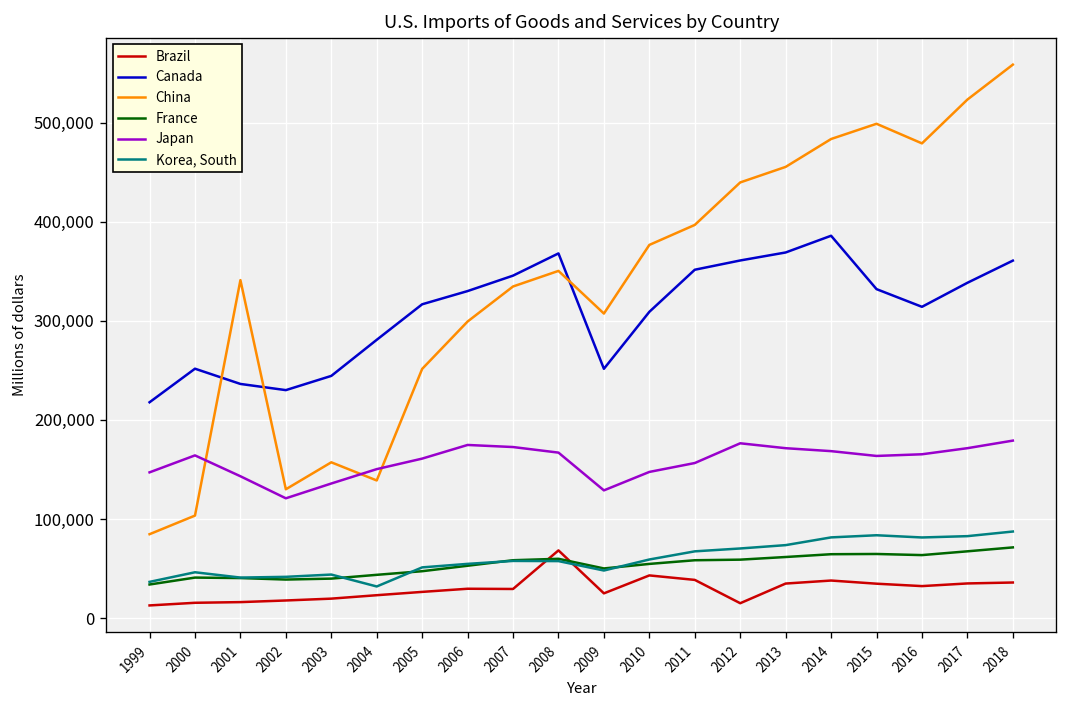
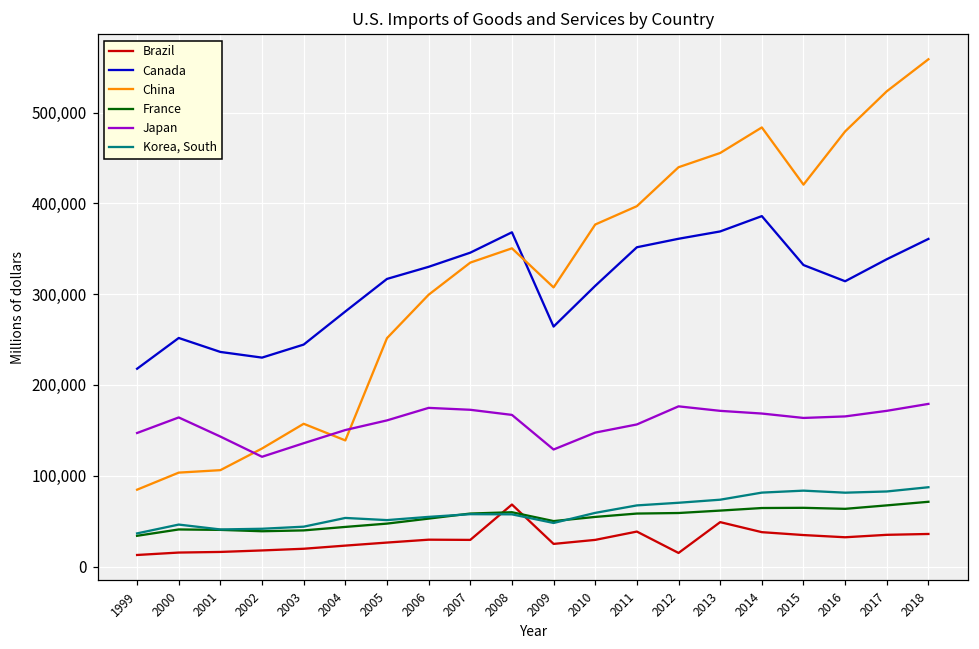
China, 2001: 340,000 -> 110,000
Korea, South, 2004: 30,000 -> 50,000
Canada, 2009: 250,000 -> 260,000
Brazil, 2010: 40,000 -> 30,000
Brazil, 2013: 30,000 -> 50,000
China, 2015: 500,000 -> 420,000
